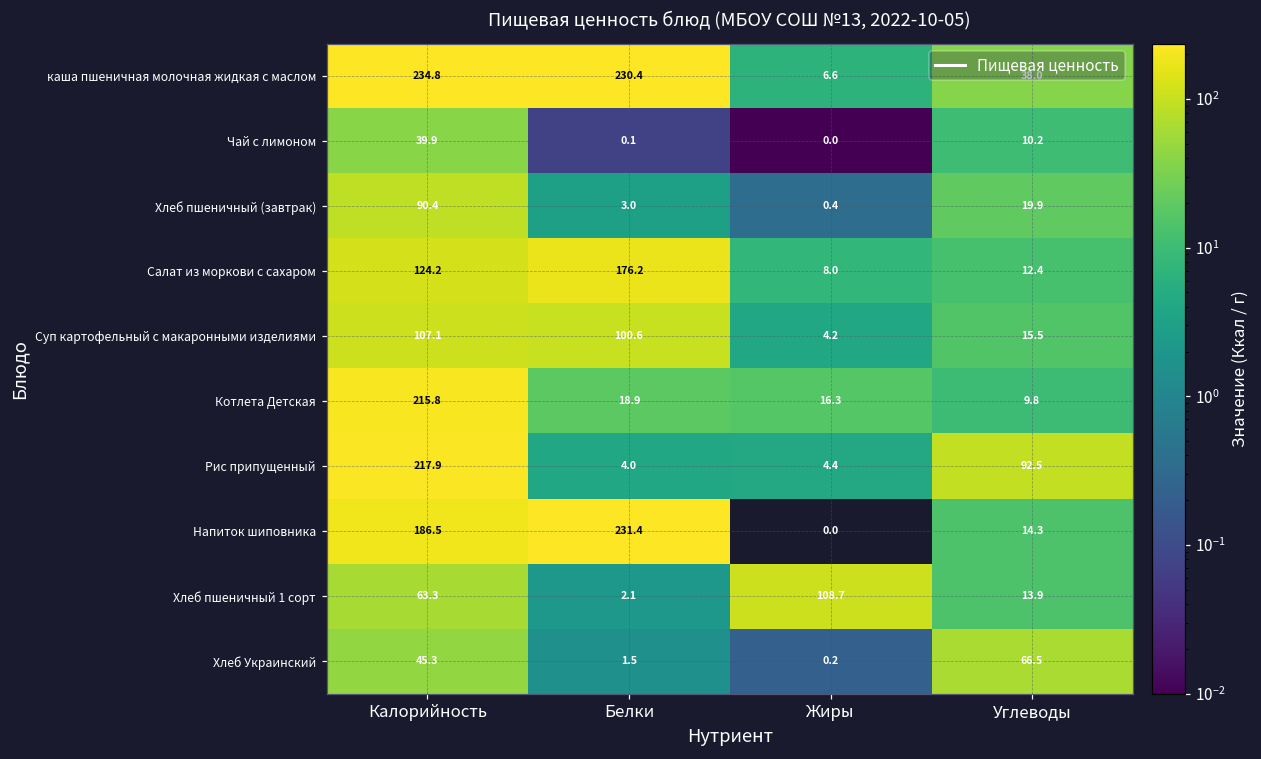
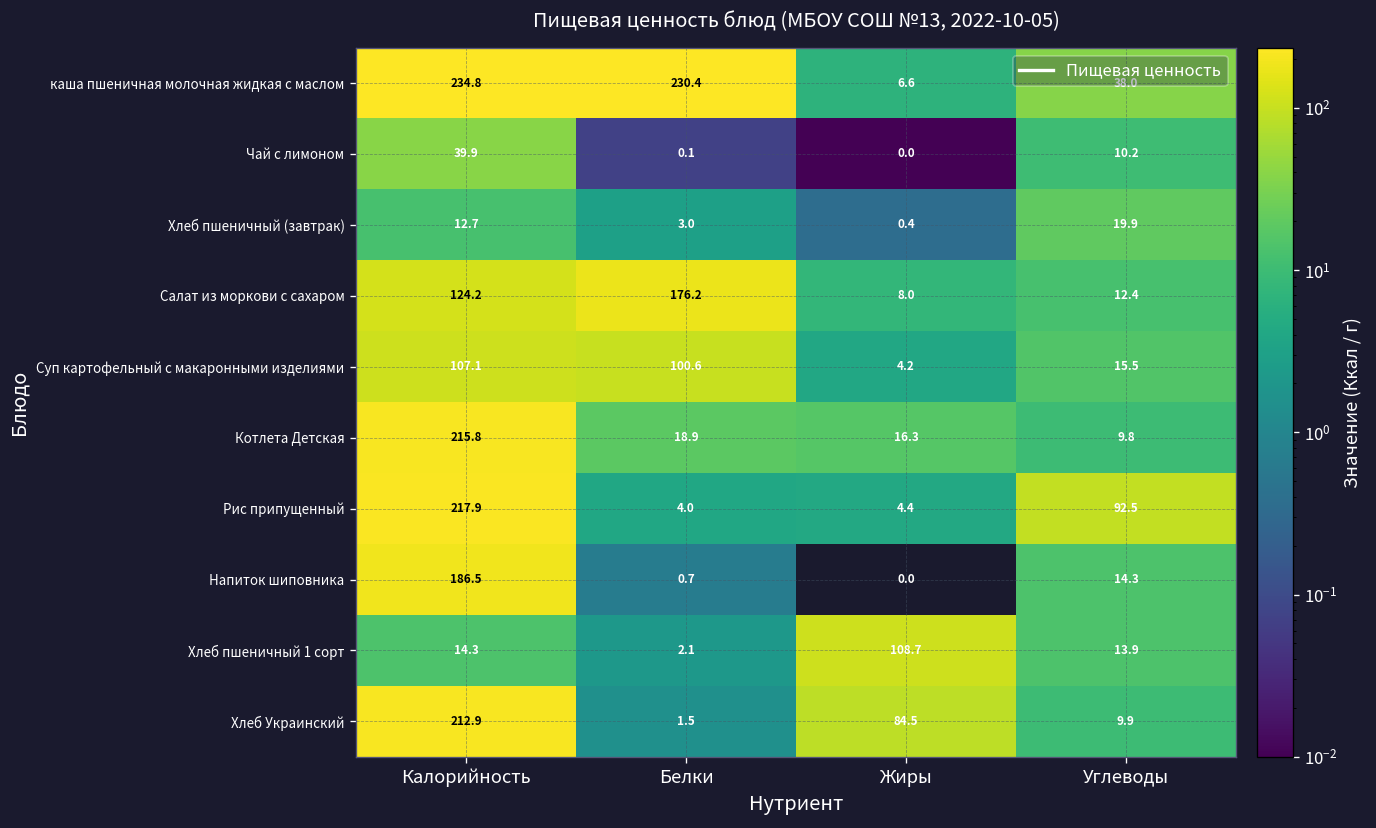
Хлеб пшеничный (завтрак), Калорийность: 90.4 -> 12.7
Напиток шиповника, Белки: 231.4 -> 0.7
Хлеб пшеничный 1 сорт, Калорийность: 63.3 -> 14.3
Хлеб Украинский, Калорийность: 45.3 -> 212.9
Хлеб Украинский, Жиры: 0.2 -> 84.5
Хлеб Украинский, Углеводы: 66.5 -> 9.9
